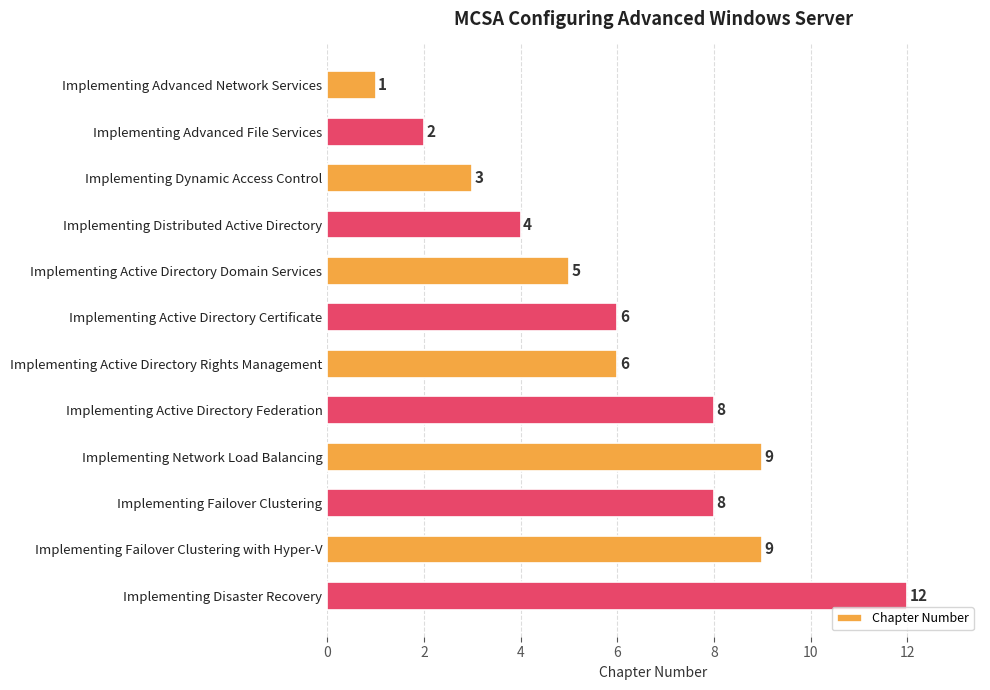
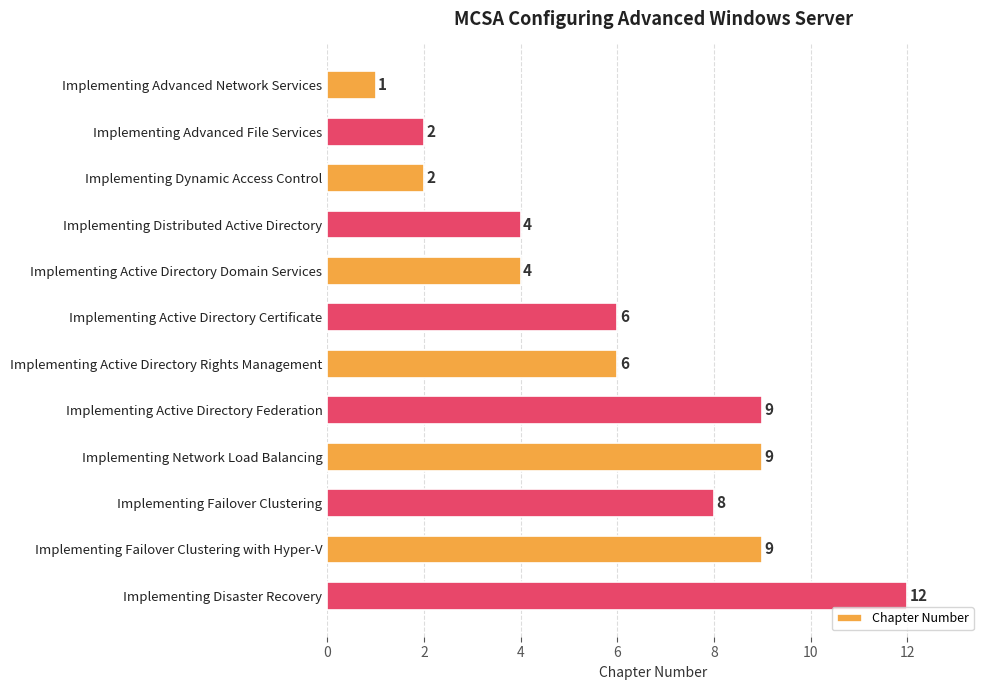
Implementing Dynamic Access Control: 3 -> 2
Implementing Active Directory Domain Services: 5 -> 4
Implementing Active Directory Federation: 8 -> 9
